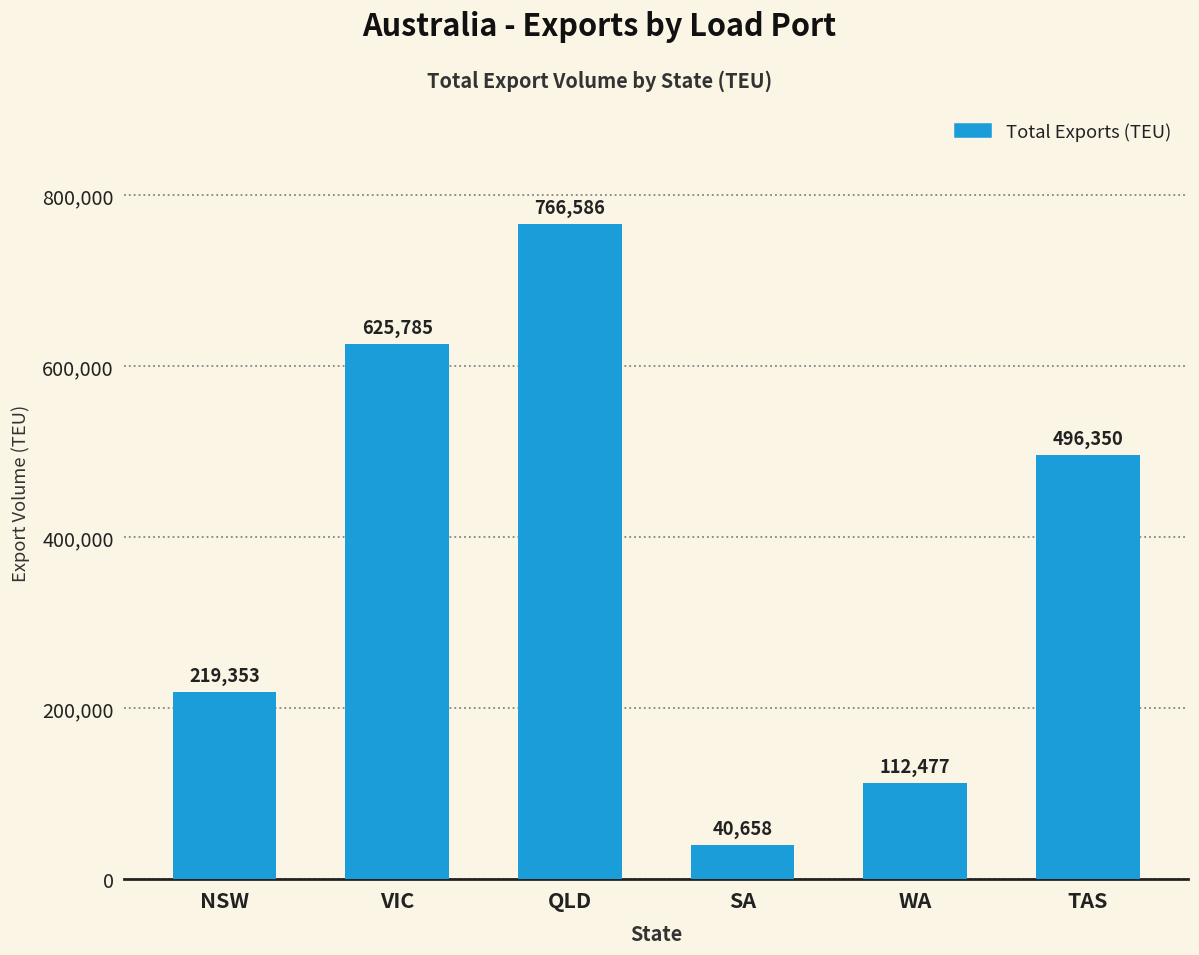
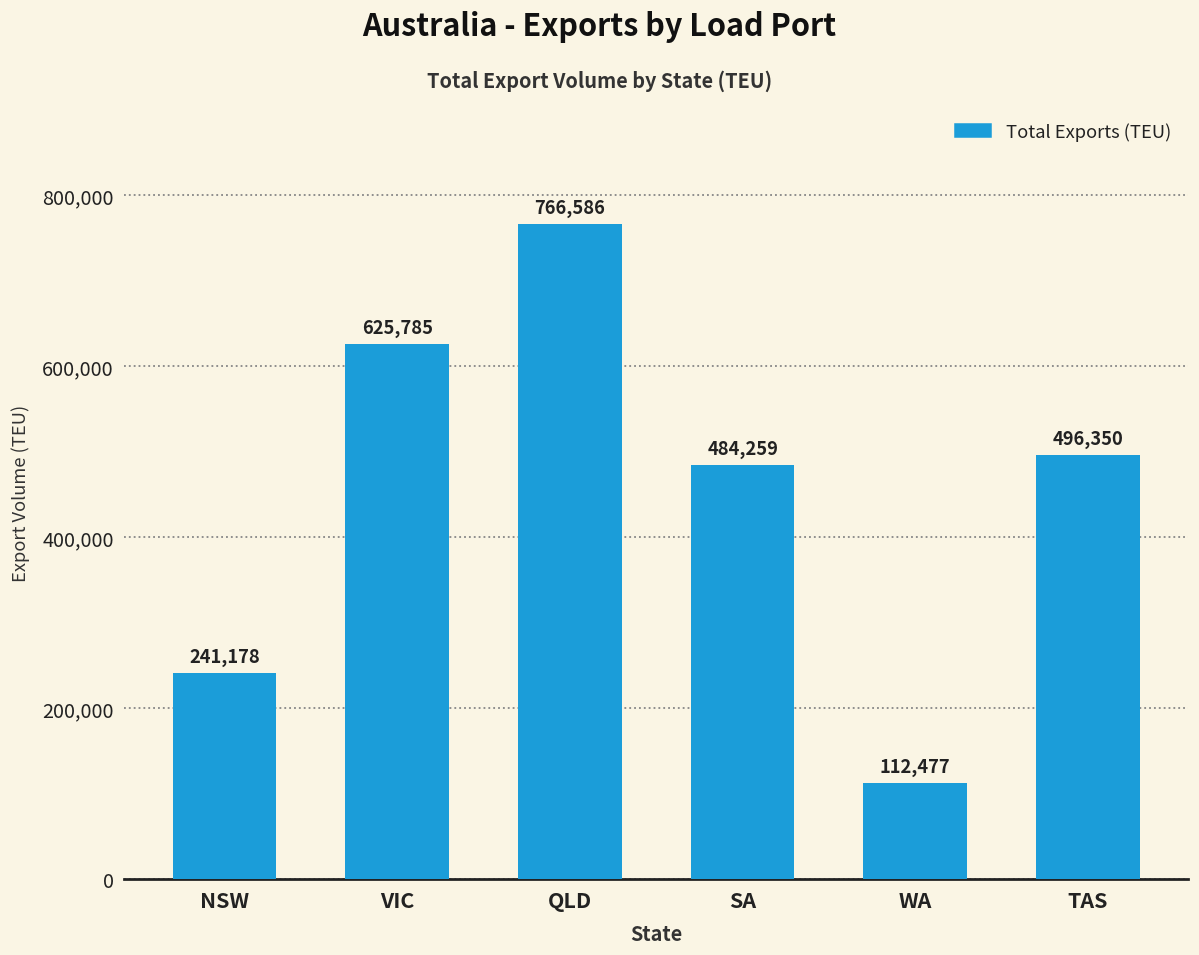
NSW: 219,353 -> 241,178
SA: 40,658 -> 484,259
